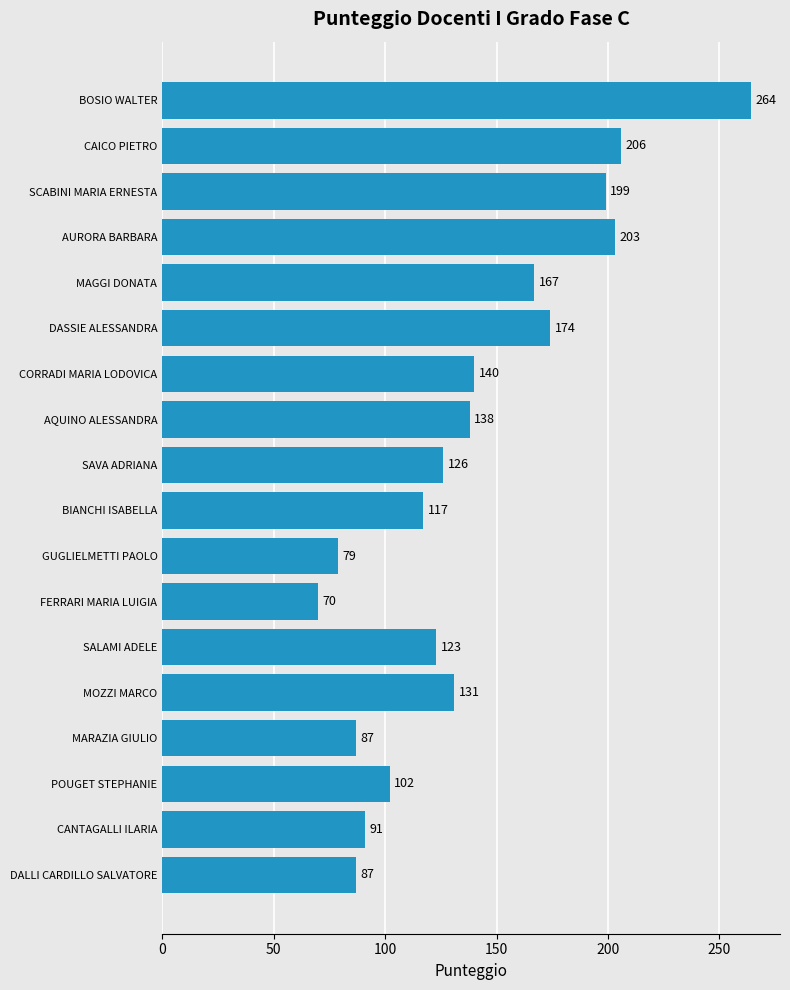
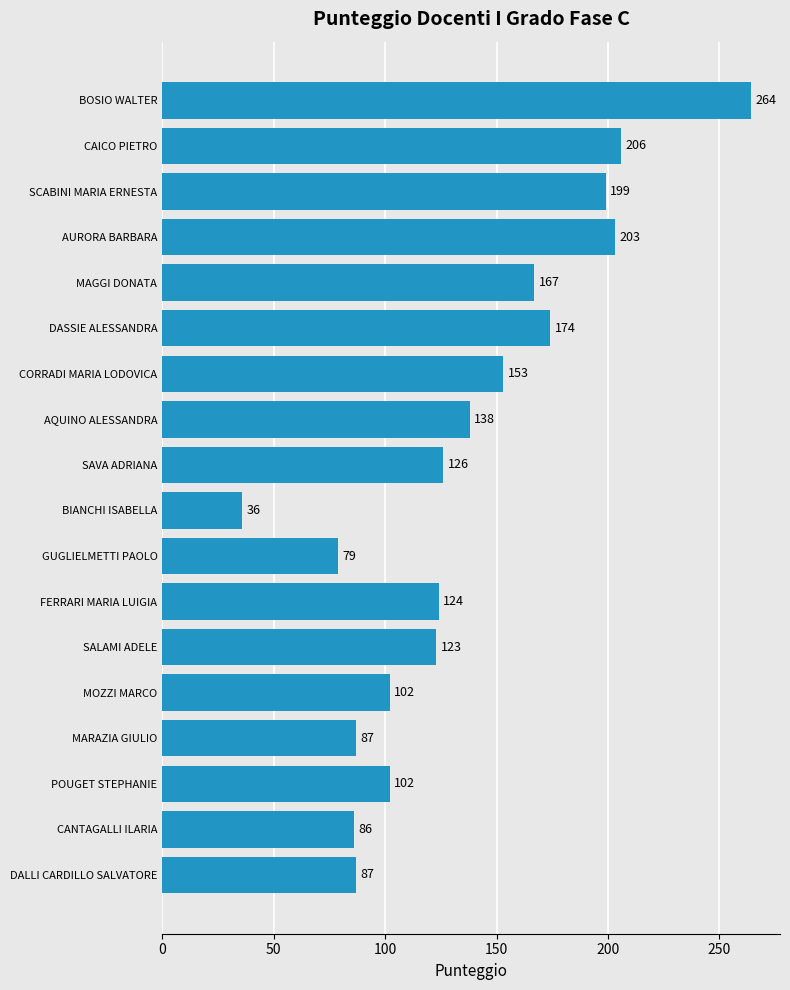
CORRADI MARIA LODOVICA: 140 -> 153
BIANCHI ISABELLA: 117 -> 36
FERRARI MARIA LUIGIA: 70 -> 124
MOZZI MARCO: 131 -> 102
CANTAGALLI ILARIA: 91 -> 86
